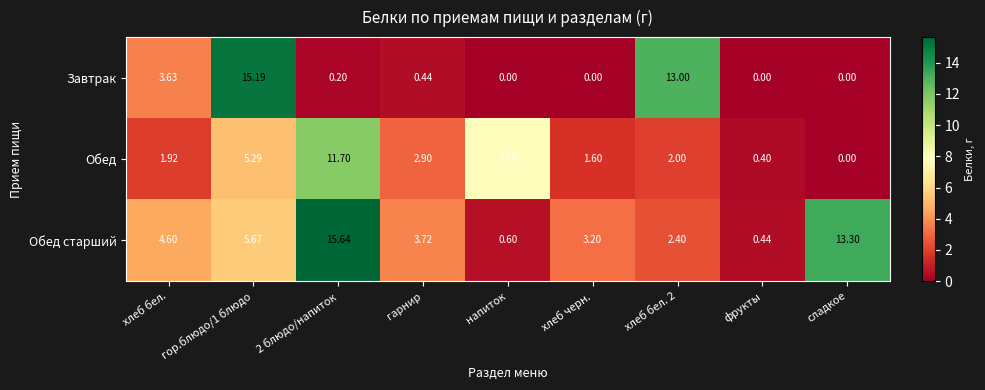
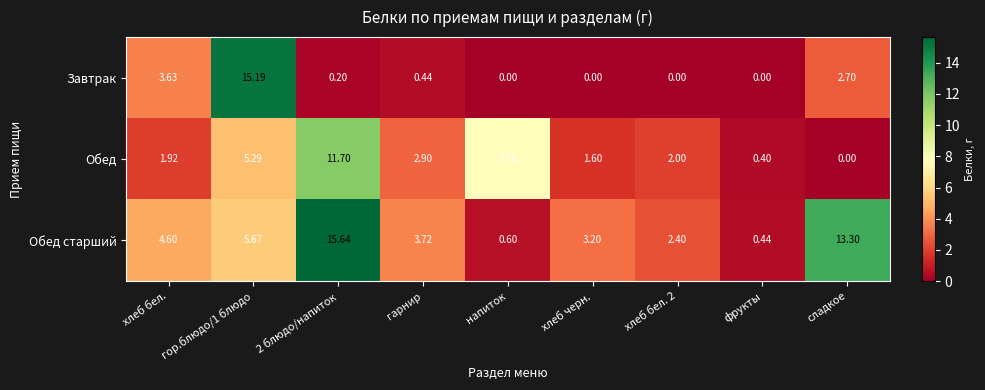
Завтрак, хлеб бел. 2: 13.00 -> 0.00
Завтрак, сладкое: 0.00 -> 2.70
